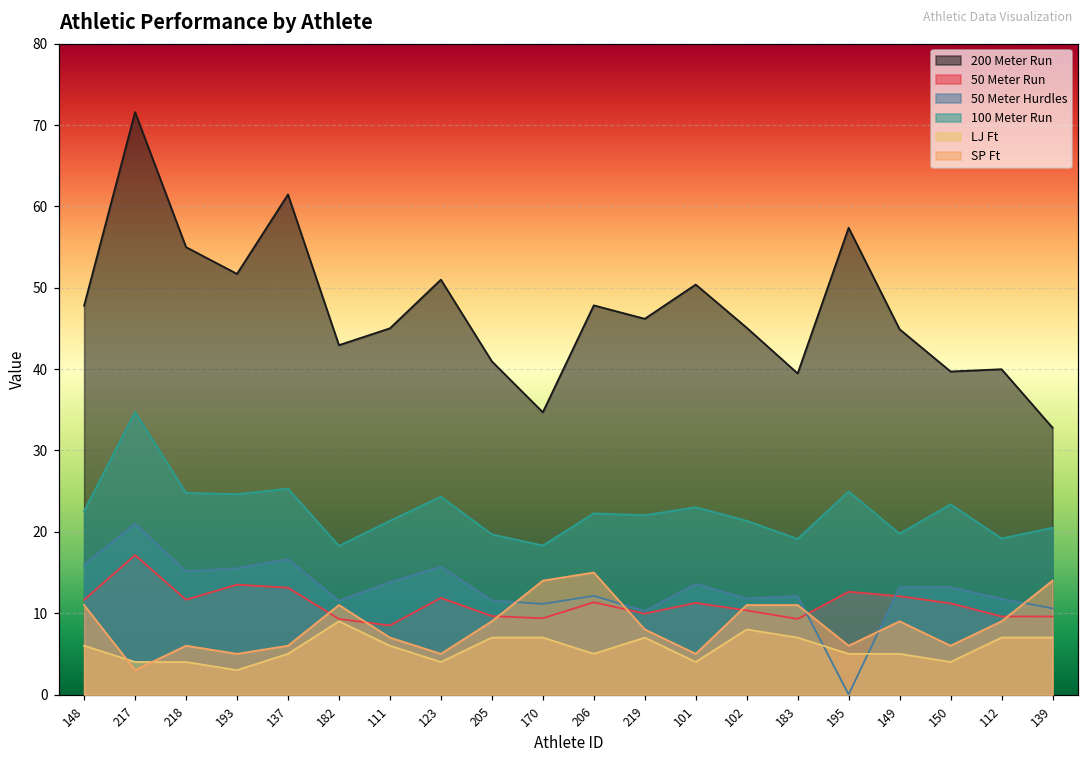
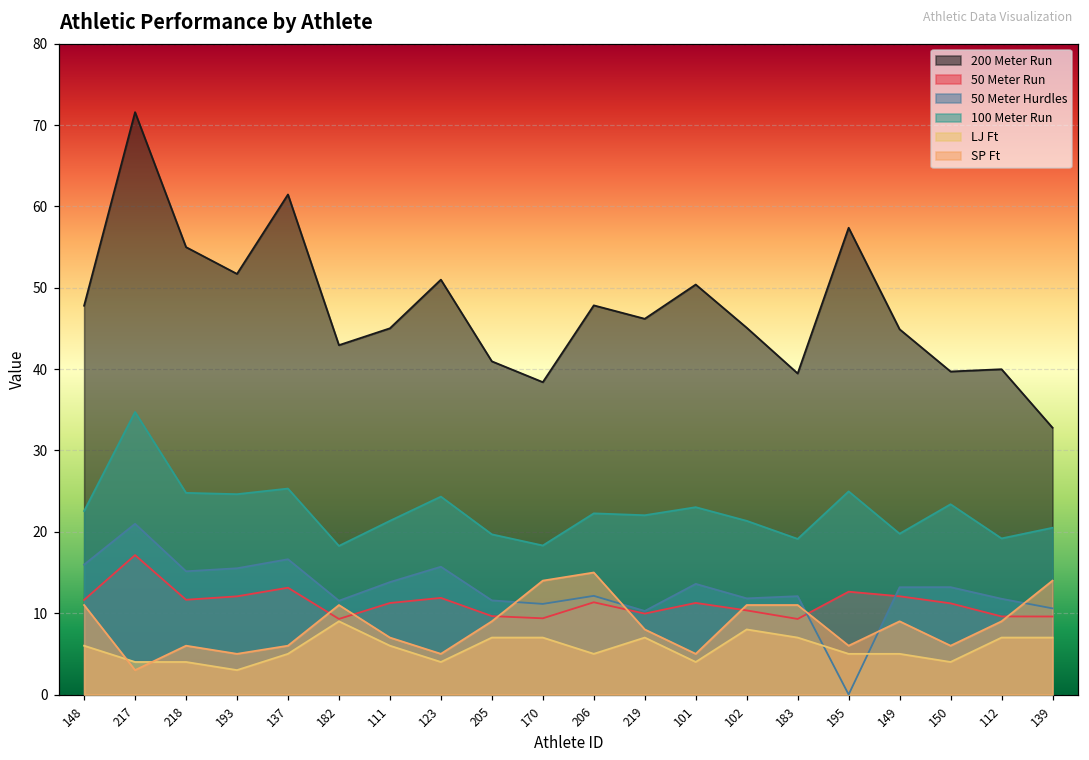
50 Meter Run, 193: 14 -> 12
50 Meter Run, 111: 8 -> 11
200 Meter Run, 170: 35 -> 38
